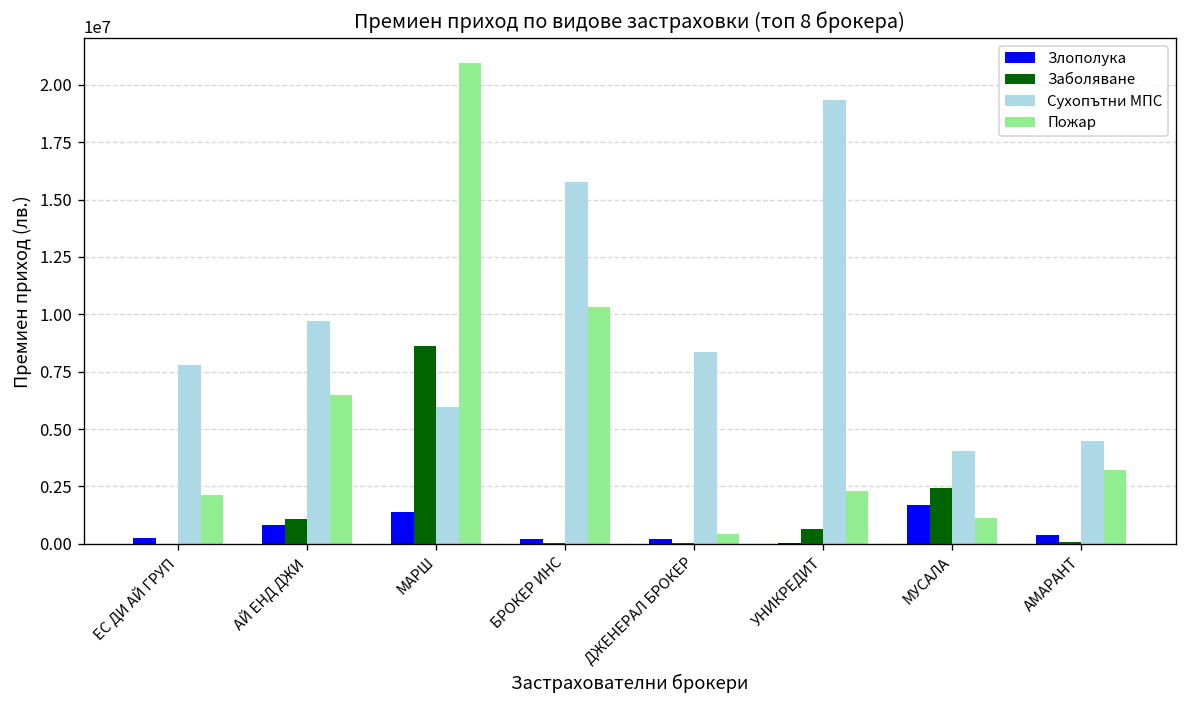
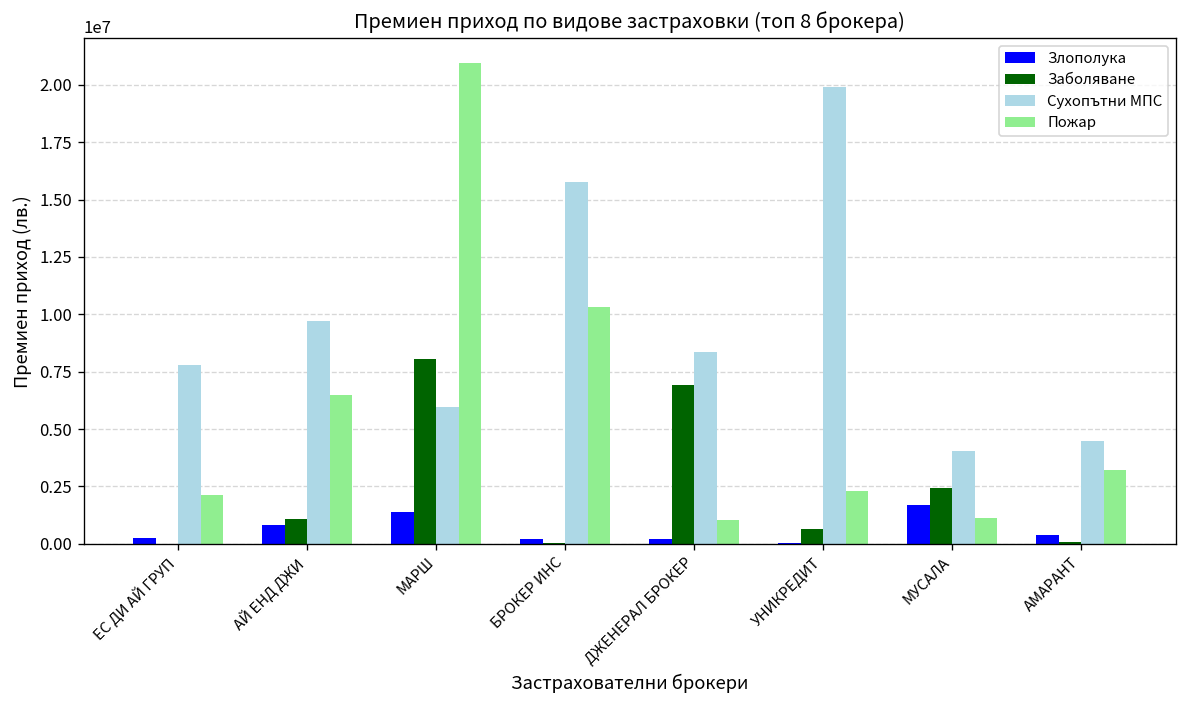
Заболяване, МАРШ: 8600000 -> 8000000
Заболяване, ДЖЕНЕРАЛ БРОКЕР: 0 -> 6900000
Пожар, ДЖЕНЕРАЛ БРОКЕР: 400000 -> 1000000
Сухопътни МПС, УНИКРЕДИТ: 19300000 -> 19900000
